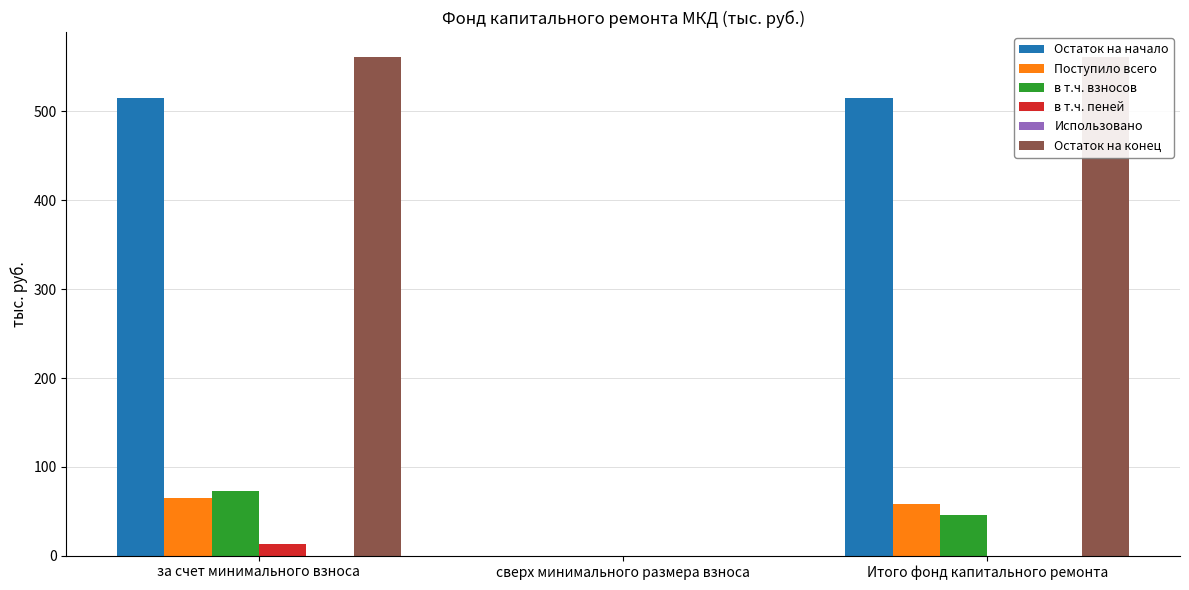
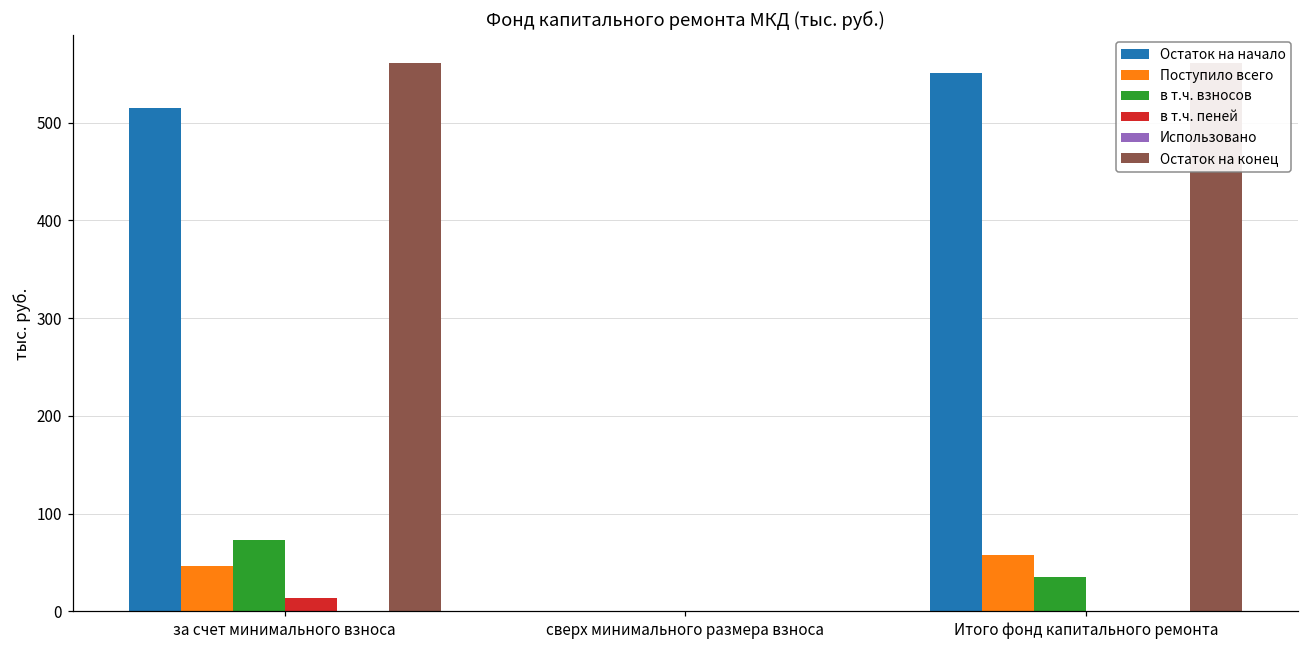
Поступило всего, за счет минимального взноса: 60 -> 50
Остаток на начало, Итого фонд капитального ремонта: 510 -> 550
в т.ч. взносов, Итого фонд капитального ремонта: 50 -> 40
